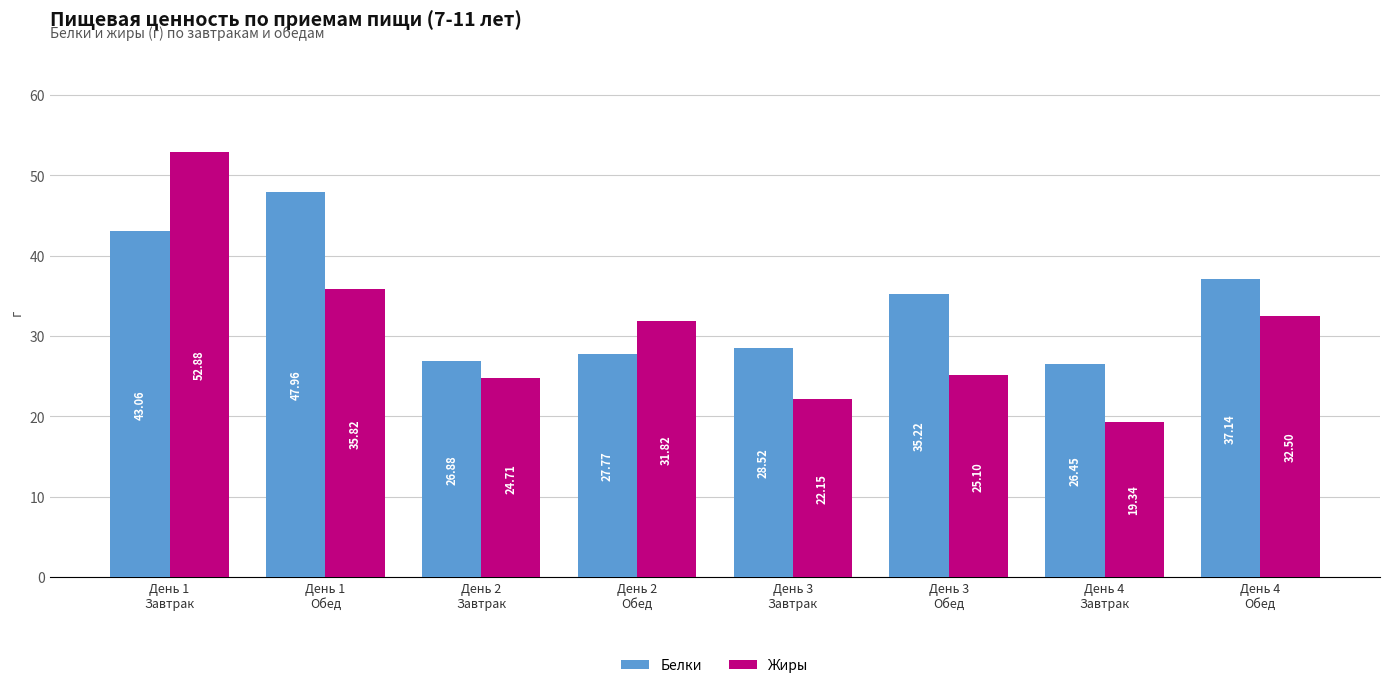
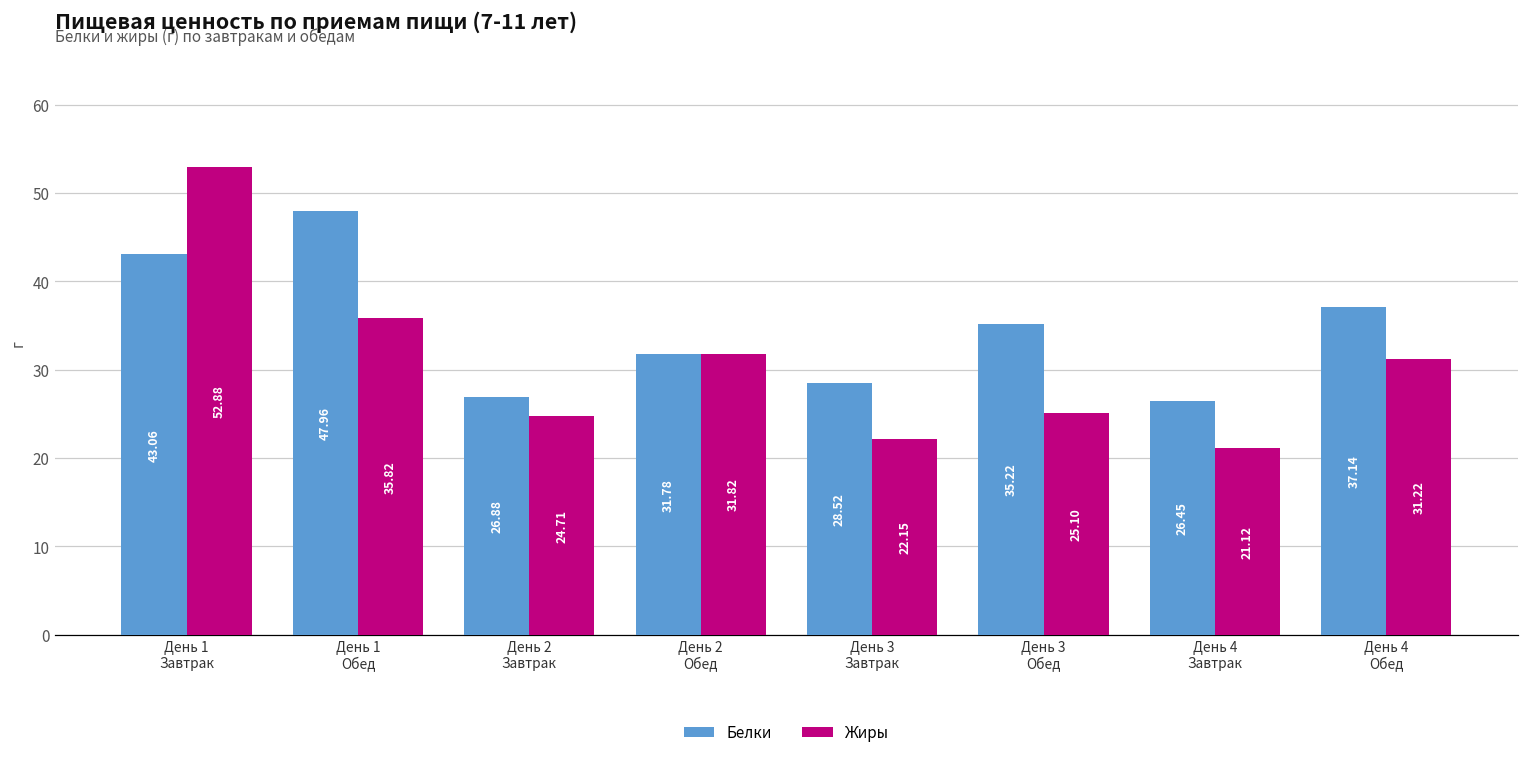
Белки, День 2 Обед: 27.77 -> 31.78
Жиры, День 4 Завтрак: 19.34 -> 21.12
Жиры, День 4 Обед: 32.50 -> 31.22
